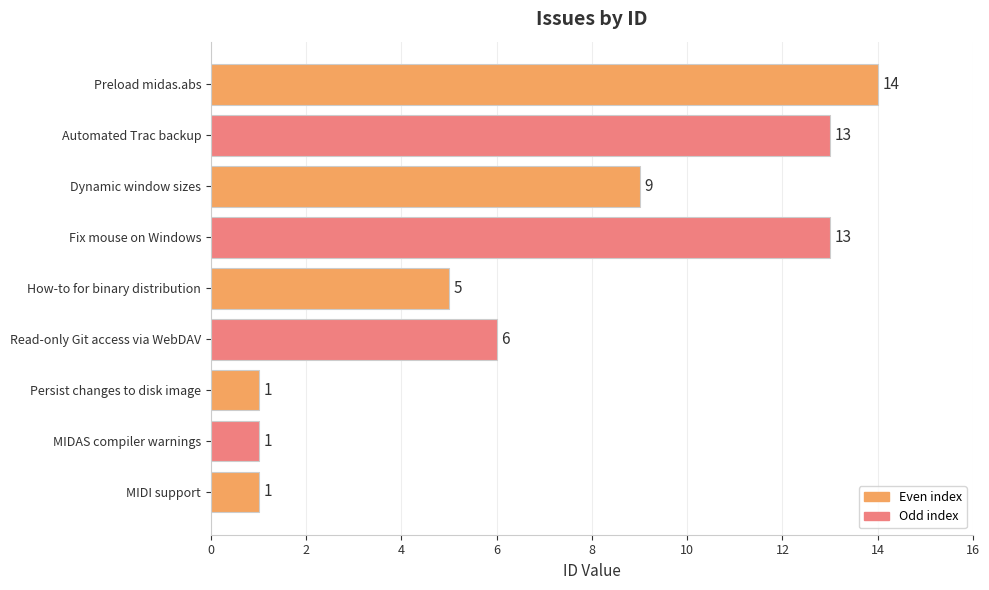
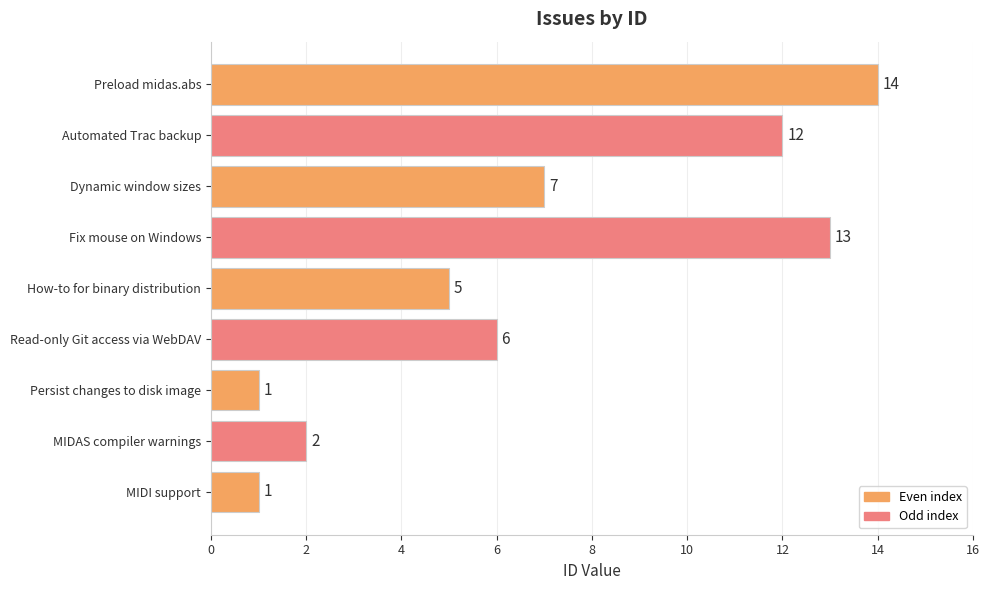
Automated Trac backup: 13 -> 12
Dynamic window sizes: 9 -> 7
MIDAS compiler warnings: 1 -> 2
